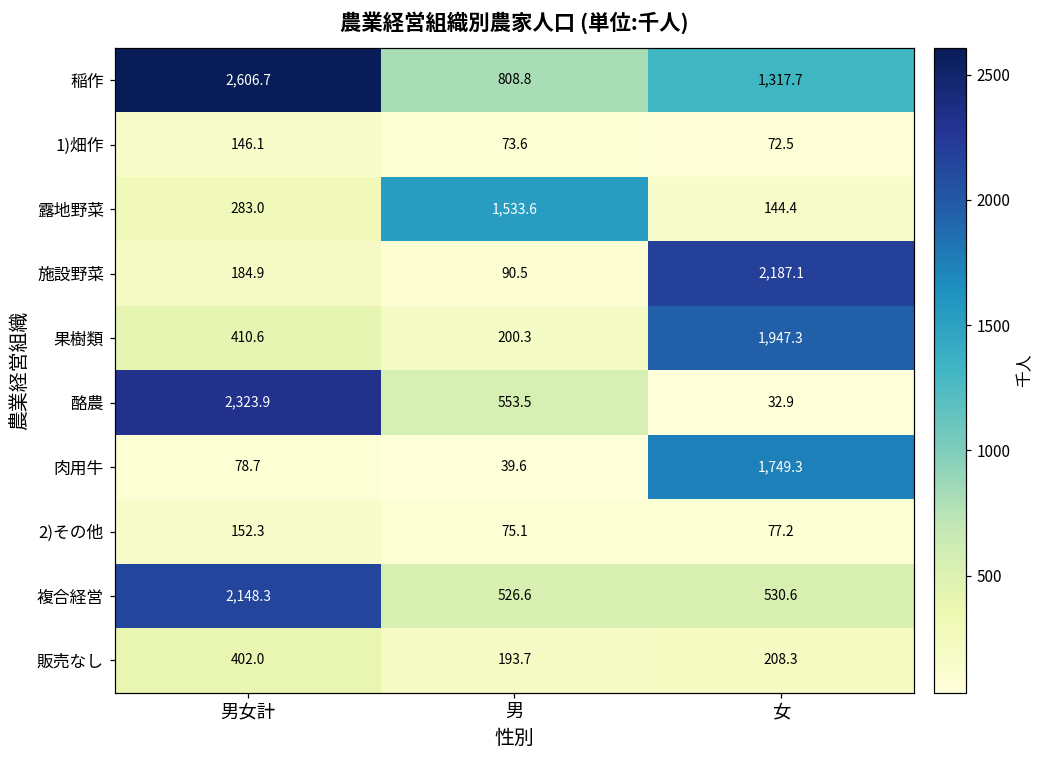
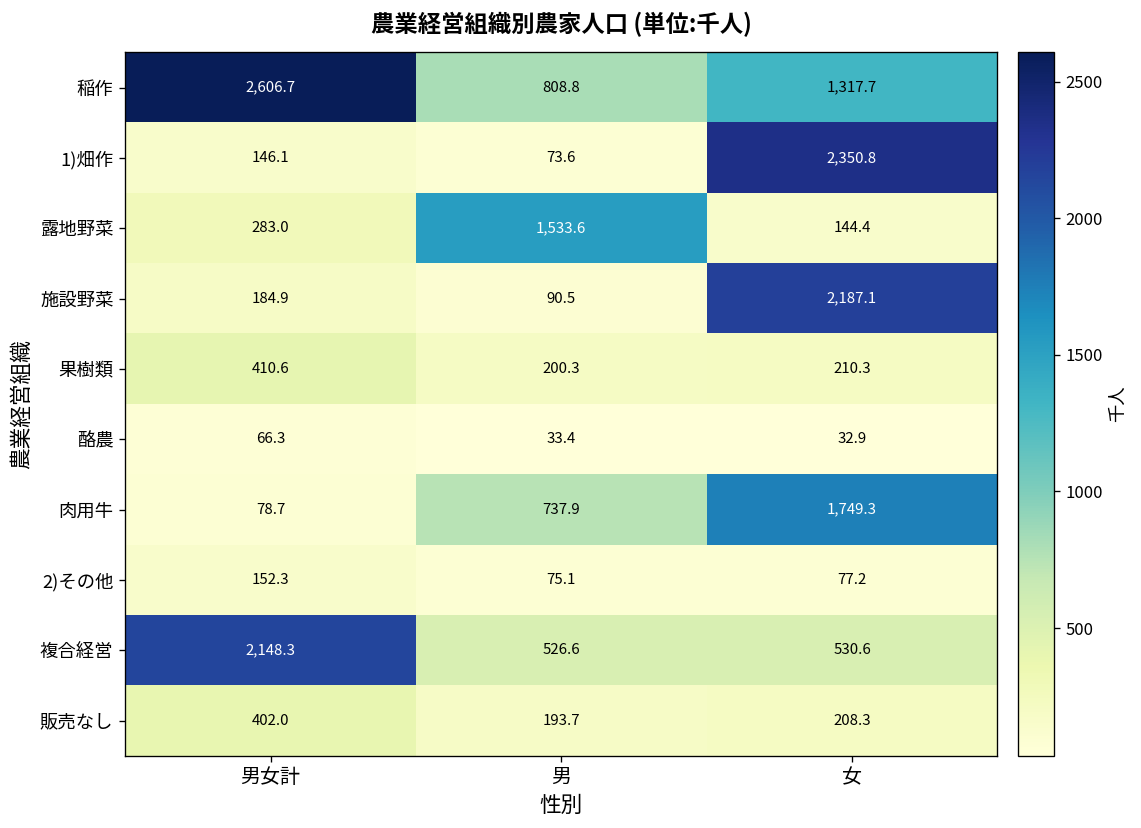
1)畑作, 女: 72.5 -> 2,350.8
果樹類, 女: 1,947.3 -> 210.3
酪農, 男女計: 2,323.9 -> 66.3
酪農, 男: 553.5 -> 33.4
肉用牛, 男: 39.6 -> 737.9
